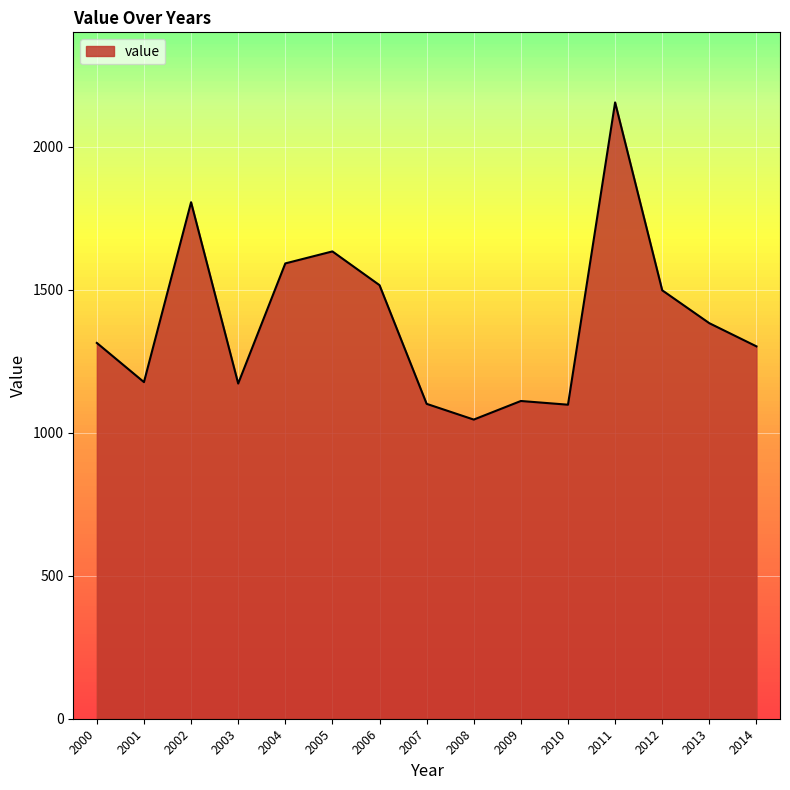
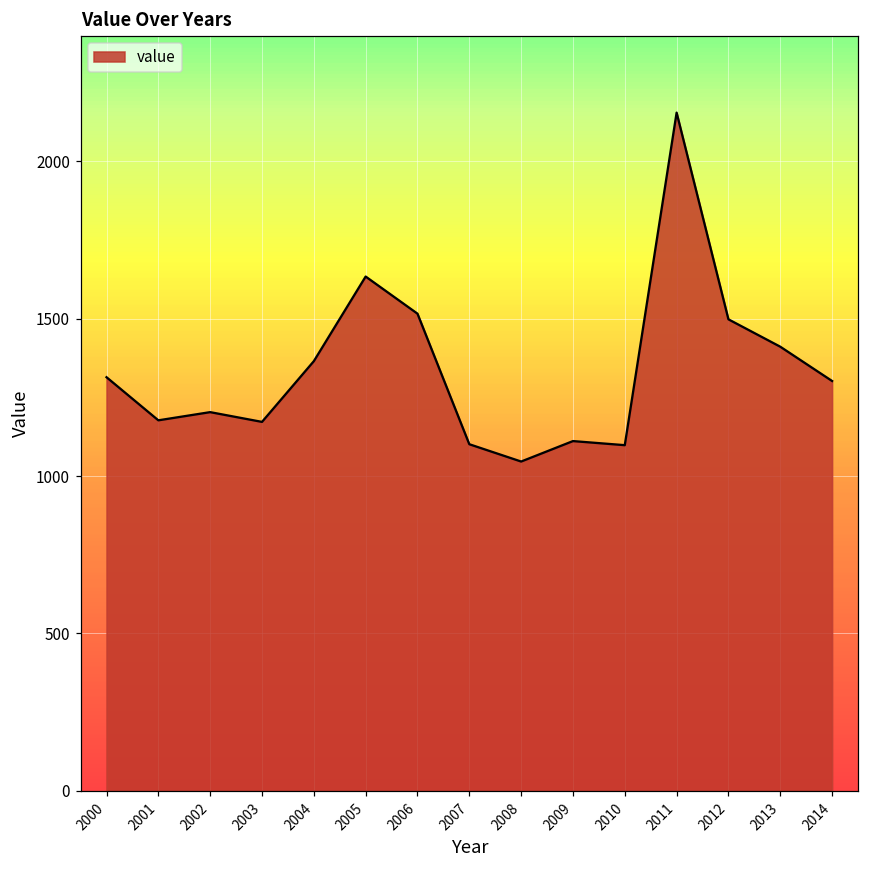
2002: 1810 -> 1200
2004: 1590 -> 1370
2013: 1380 -> 1410
